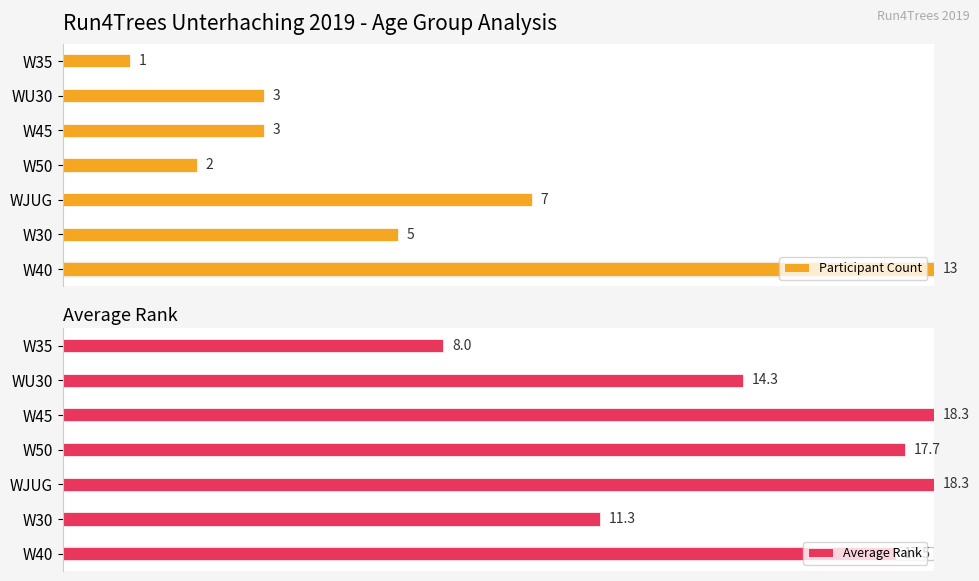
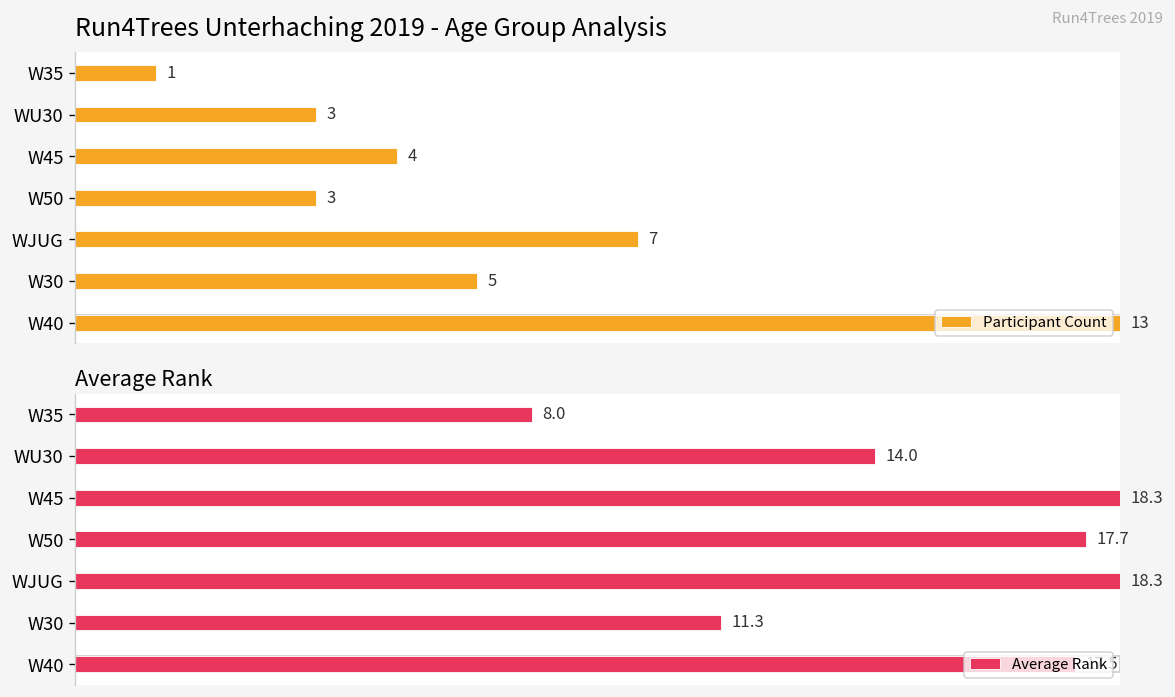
Run4Trees Unterhaching 2019 - Age Group Analysis, Participant Count, W45: 3 -> 4
Run4Trees Unterhaching 2019 - Age Group Analysis, Participant Count, W50: 2 -> 3
Average Rank, Average Rank, WU30: 14.3 -> 14.0
